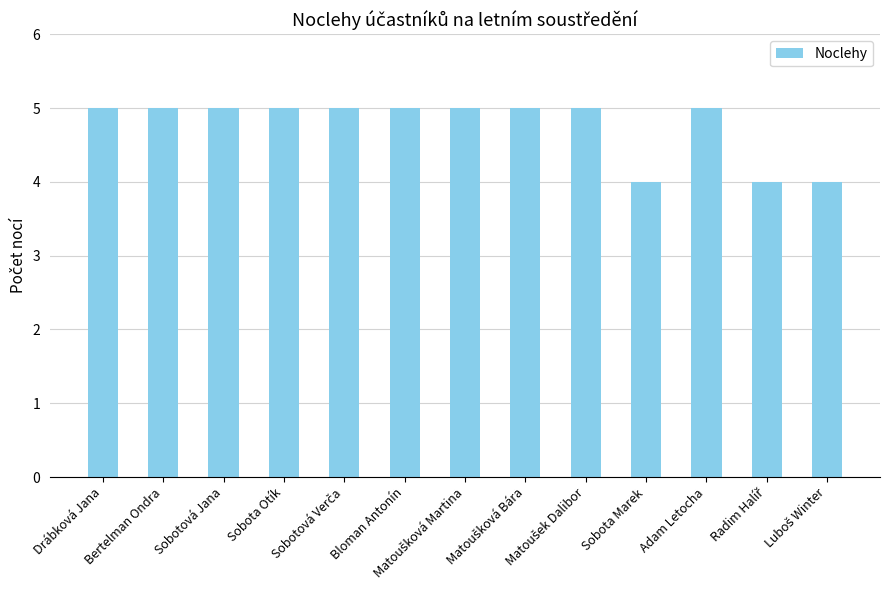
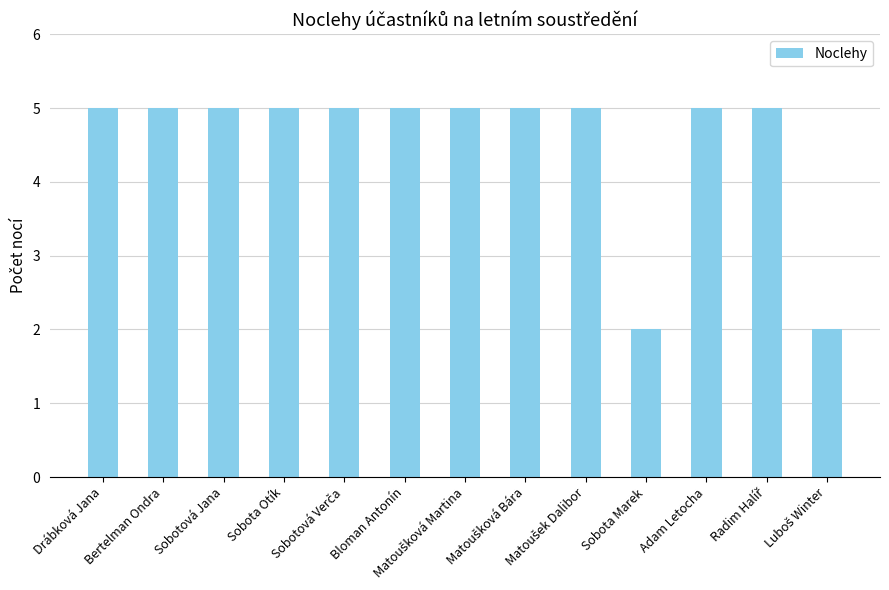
Sobota Marek: 4 -> 2
Radim Halíř: 4 -> 5
Luboš Winter: 4 -> 2
